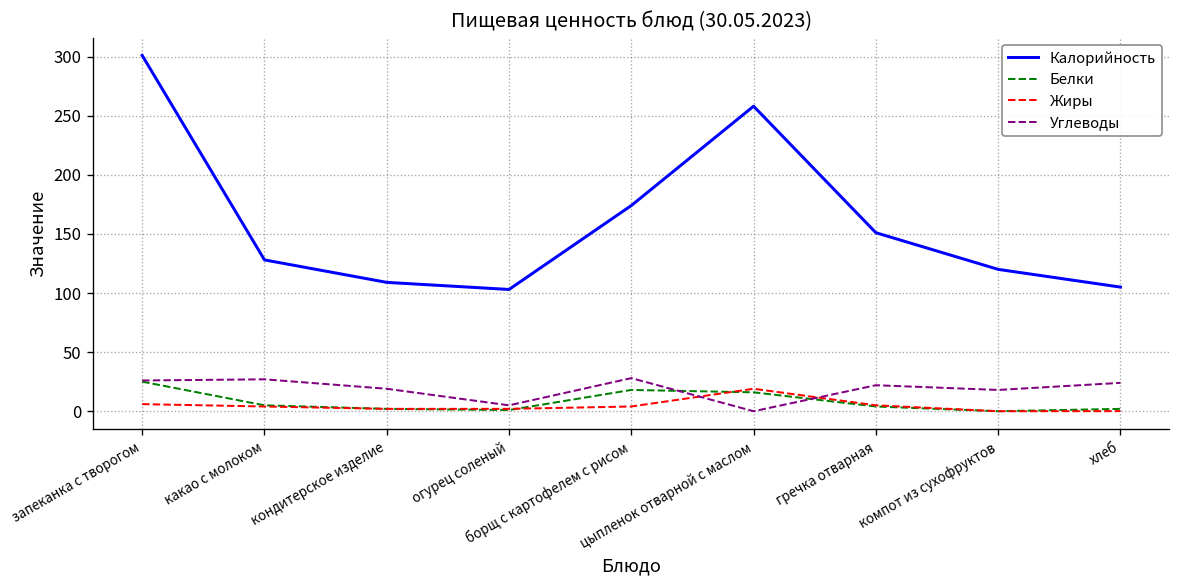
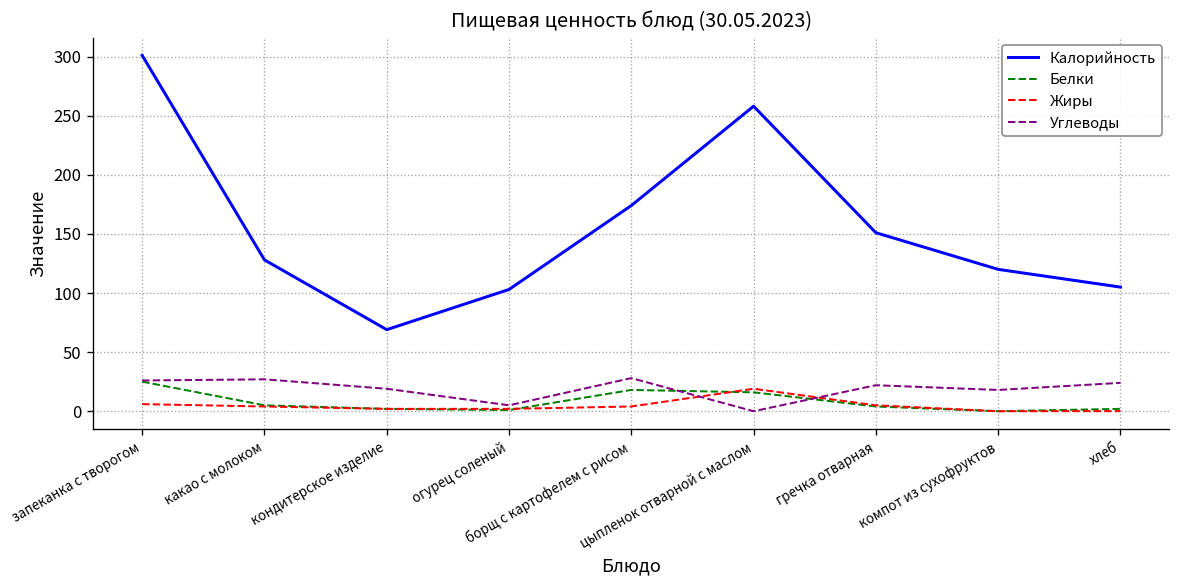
Калорийность, кондитерское изделие: 110 -> 70
